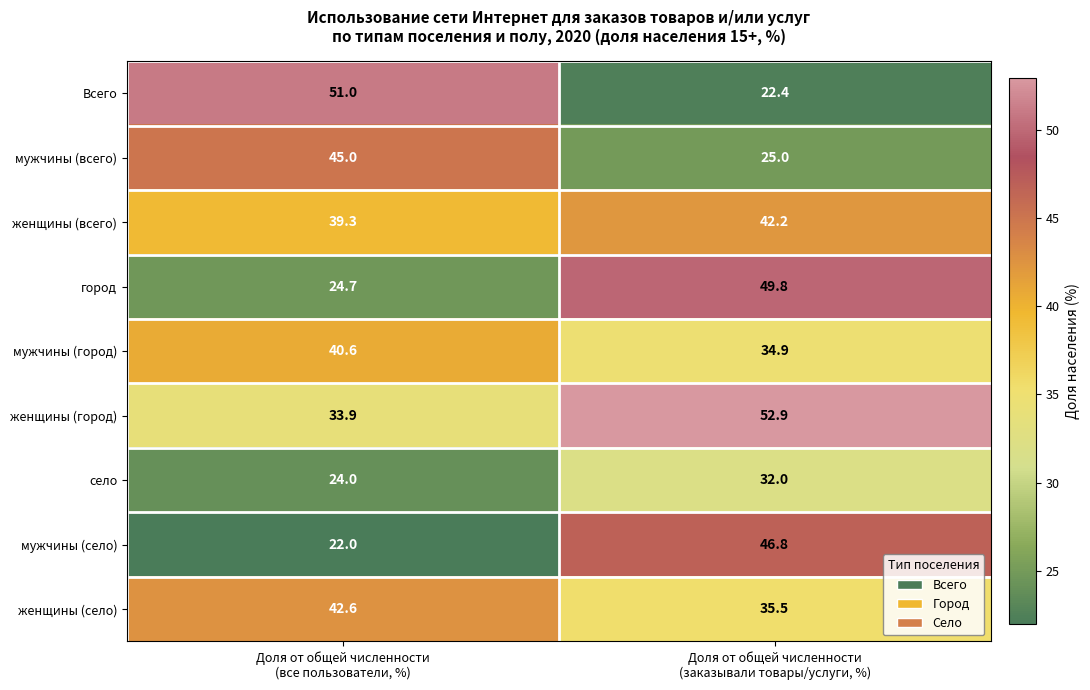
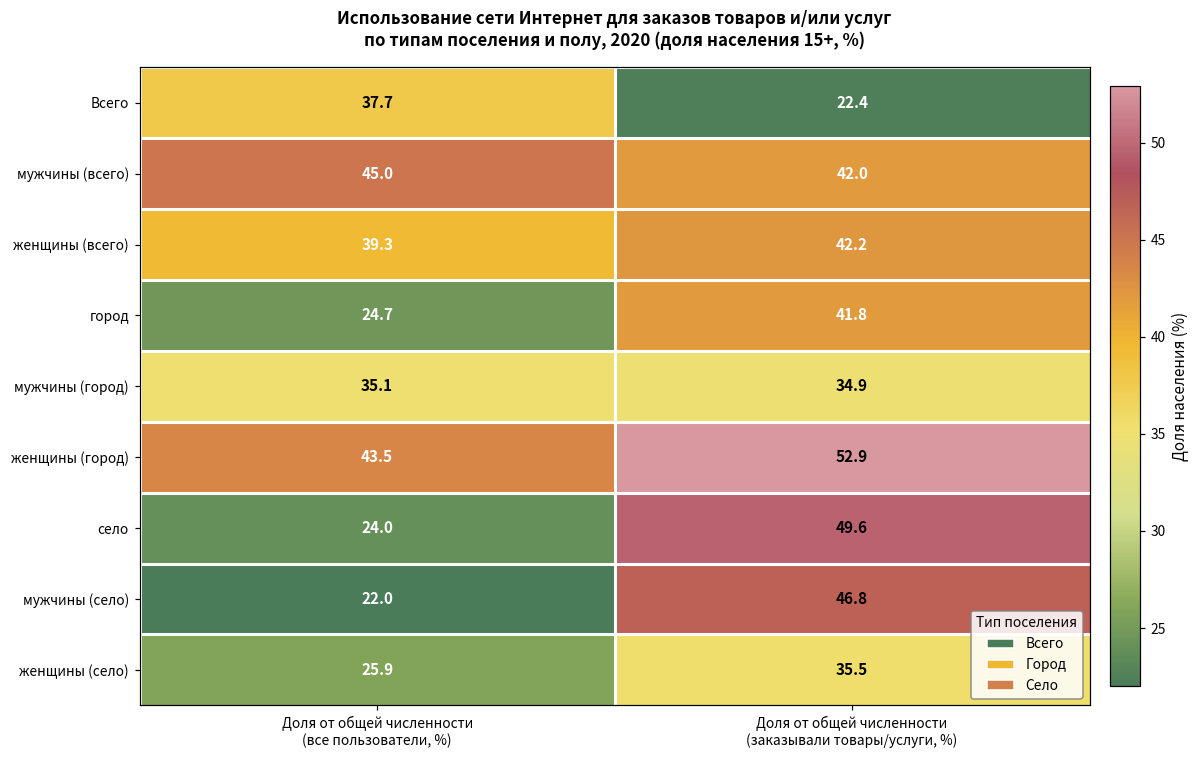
Всего, Доля от общей численности (все пользователи, %): 51.0 -> 37.7
мужчины (всего), Доля от общей численности (заказывали товары/услуги, %): 25.0 -> 42.0
город, Доля от общей численности (заказывали товары/услуги, %): 49.8 -> 41.8
мужчины (город), Доля от общей численности (все пользователи, %): 40.6 -> 35.1
женщины (город), Доля от общей численности (все пользователи, %): 33.9 -> 43.5
село, Доля от общей численности (заказывали товары/услуги, %): 32.0 -> 49.6
женщины (село), Доля от общей численности (все пользователи, %): 42.6 -> 25.9
